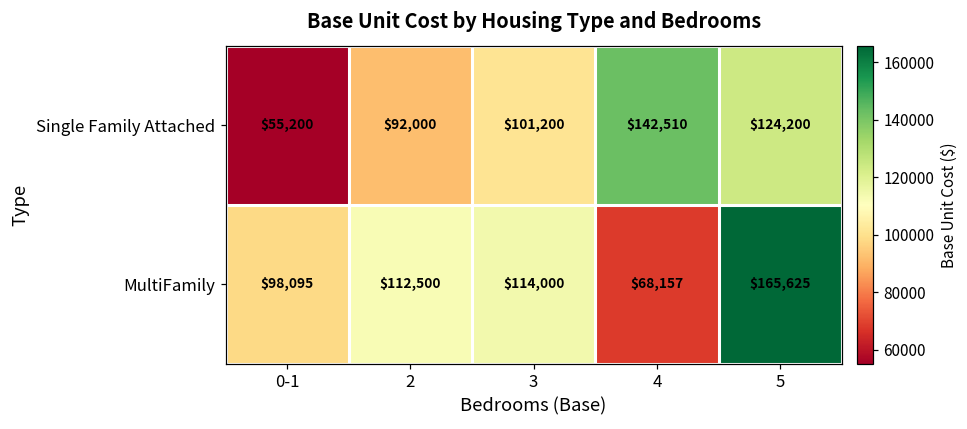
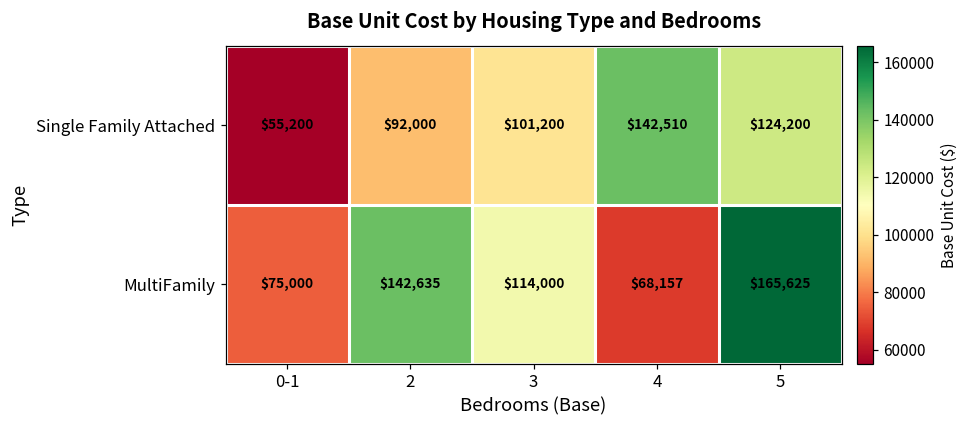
MultiFamily, 0-1: $98,095 -> $75,000
MultiFamily, 2: $112,500 -> $142,635
